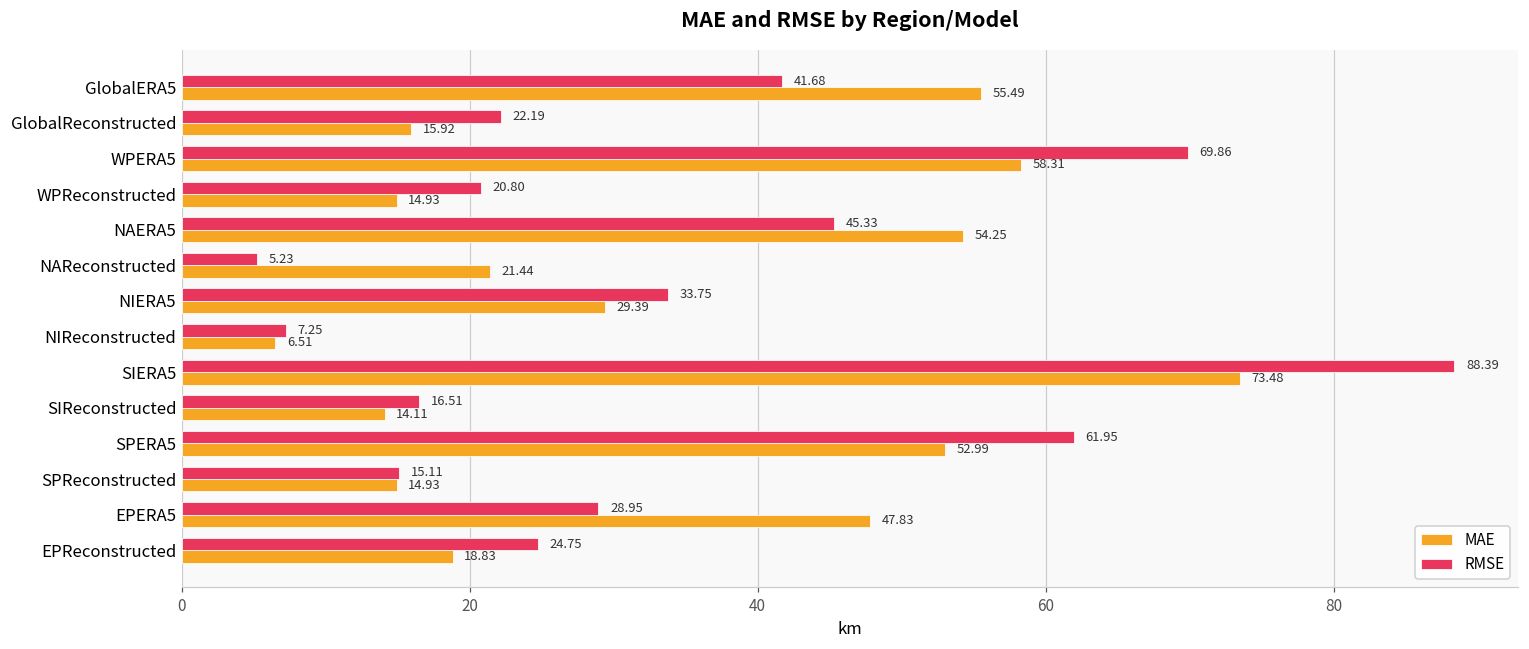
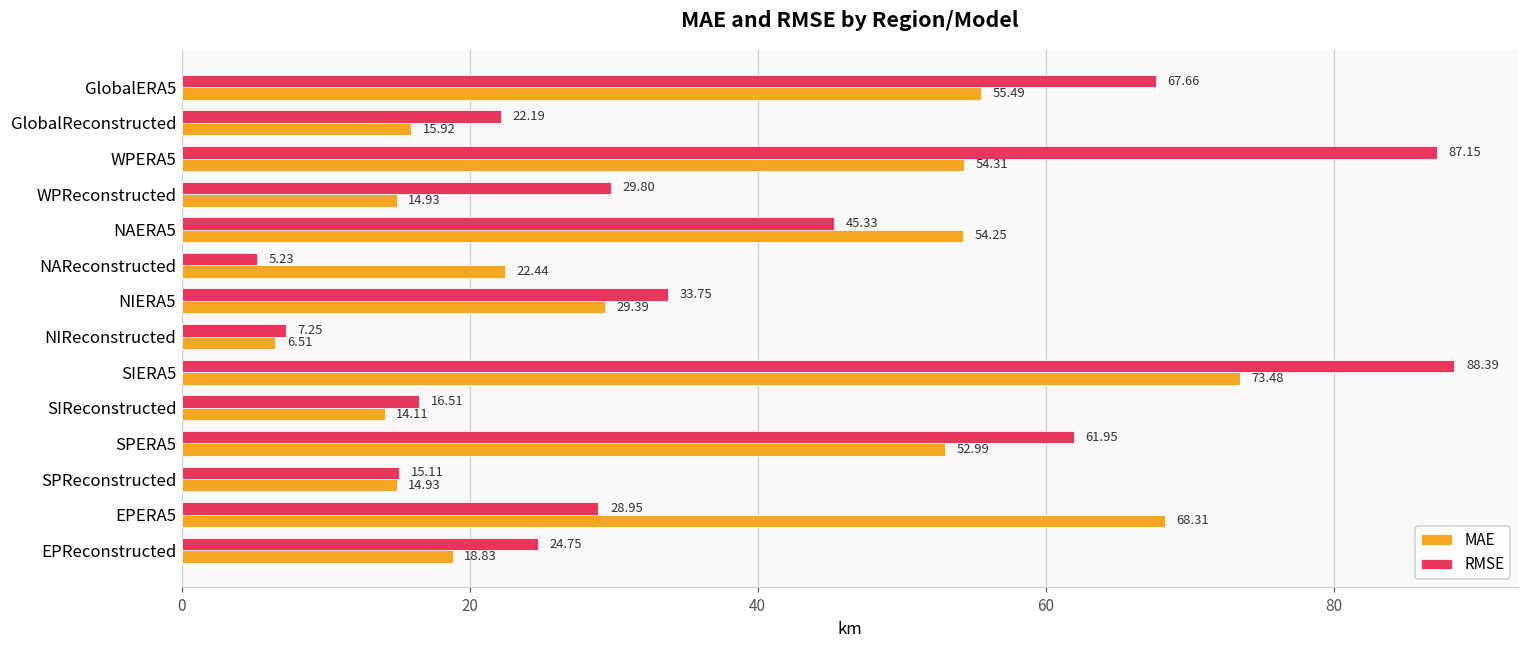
RMSE, GlobalERA5: 41.68 -> 67.66
RMSE, WPERA5: 69.86 -> 87.15
MAE, WPERA5: 58.31 -> 54.31
RMSE, WPReconstructed: 20.80 -> 29.80
MAE, NAReconstructed: 21.44 -> 22.44
MAE, EPERA5: 47.83 -> 68.31
